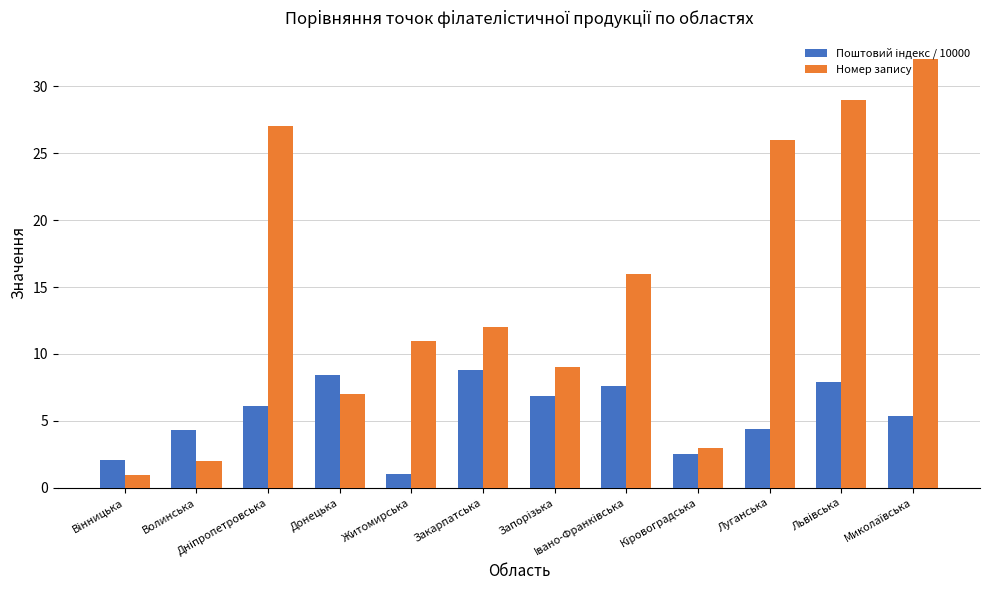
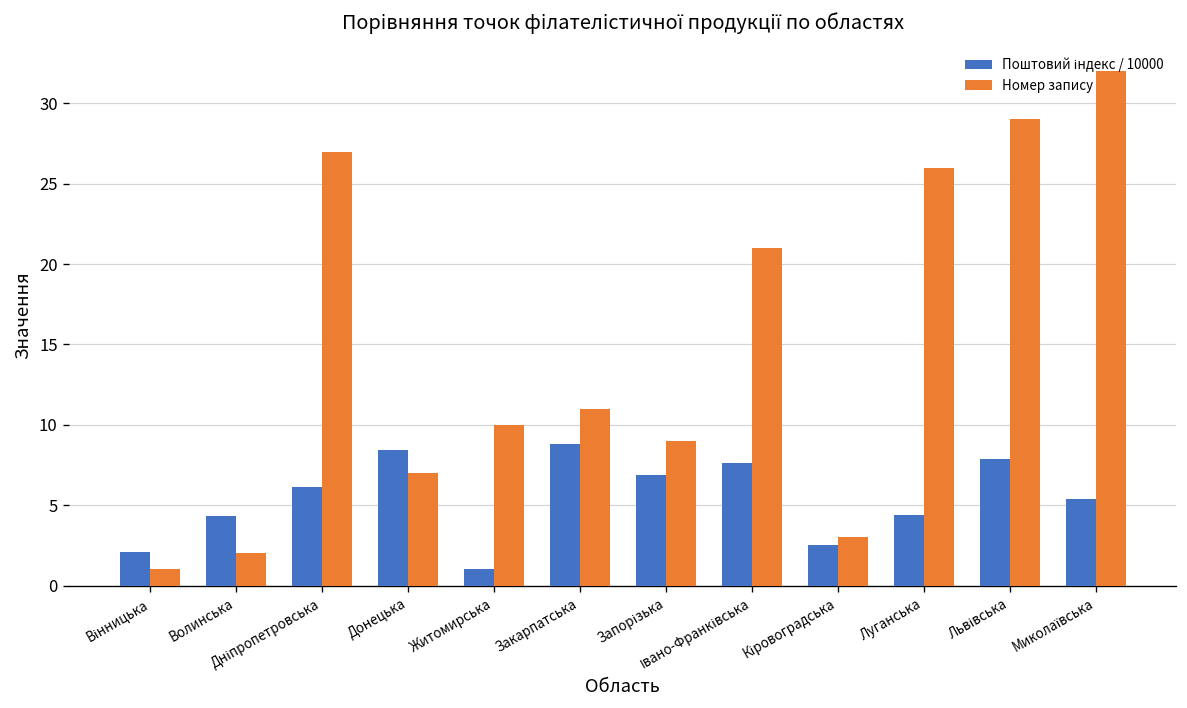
Номер запису, Житомирська: 11 -> 10
Номер запису, Закарпатська: 12 -> 11
Номер запису, Івано-Франківська: 16 -> 21
